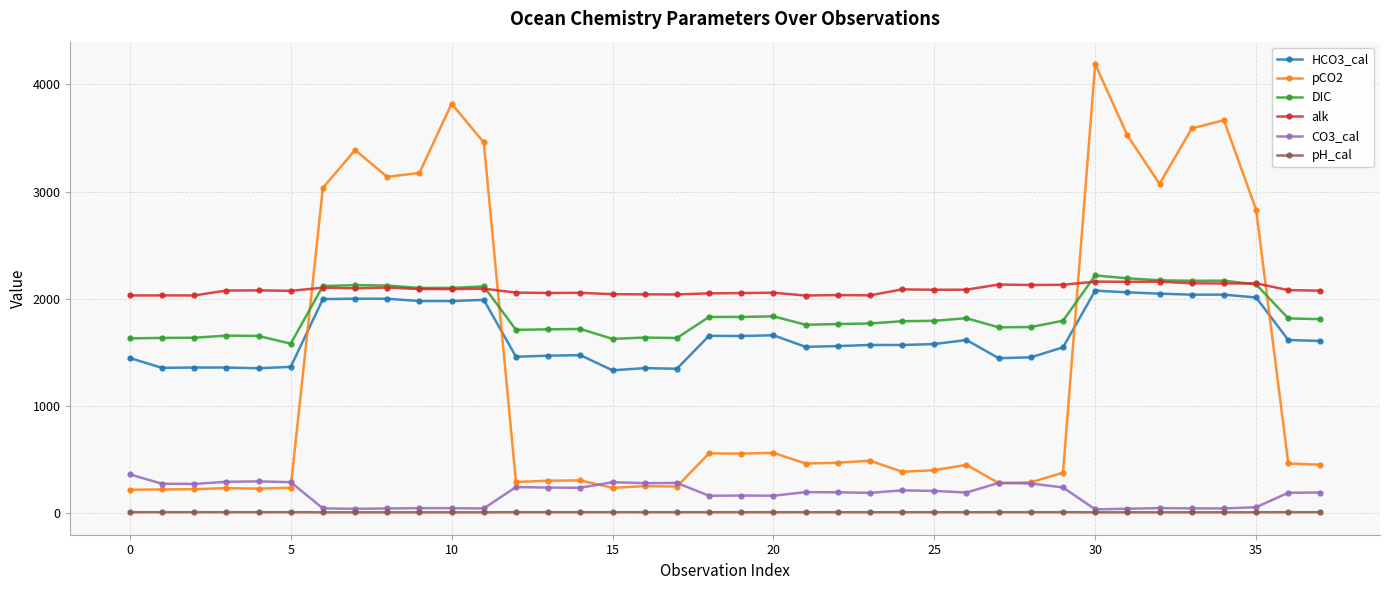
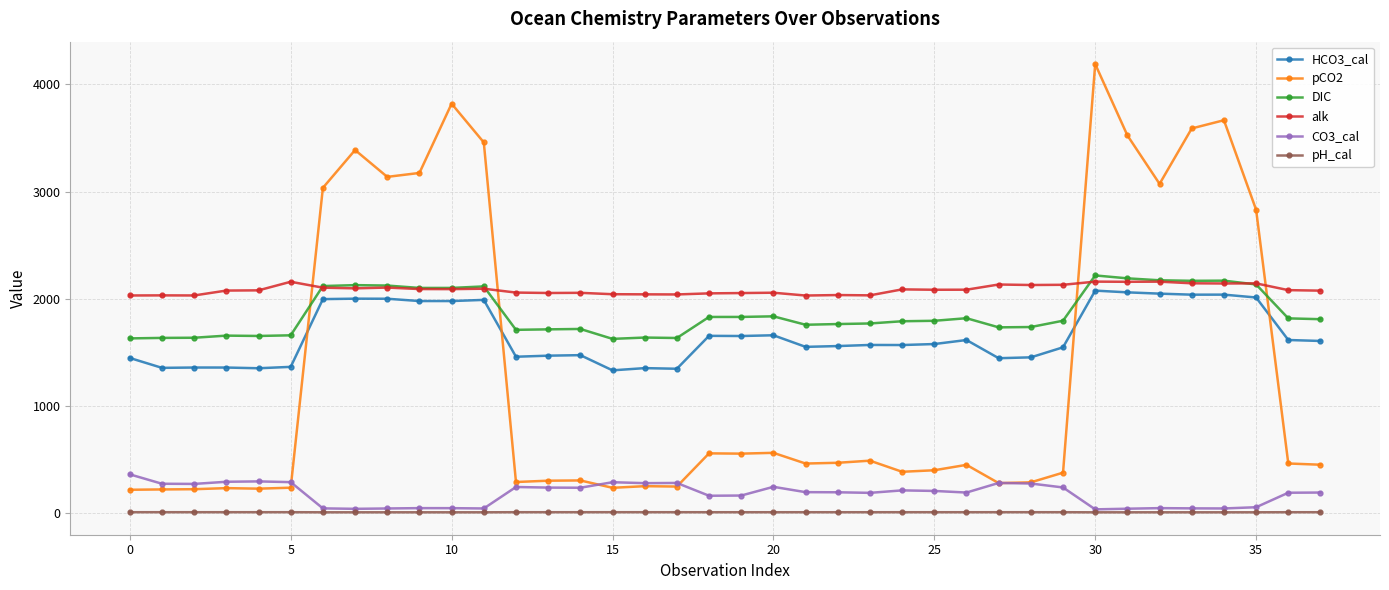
DIC, 5: 1580 -> 1660
alk, 5: 2070 -> 2160
CO3_cal, 20: 160 -> 250
